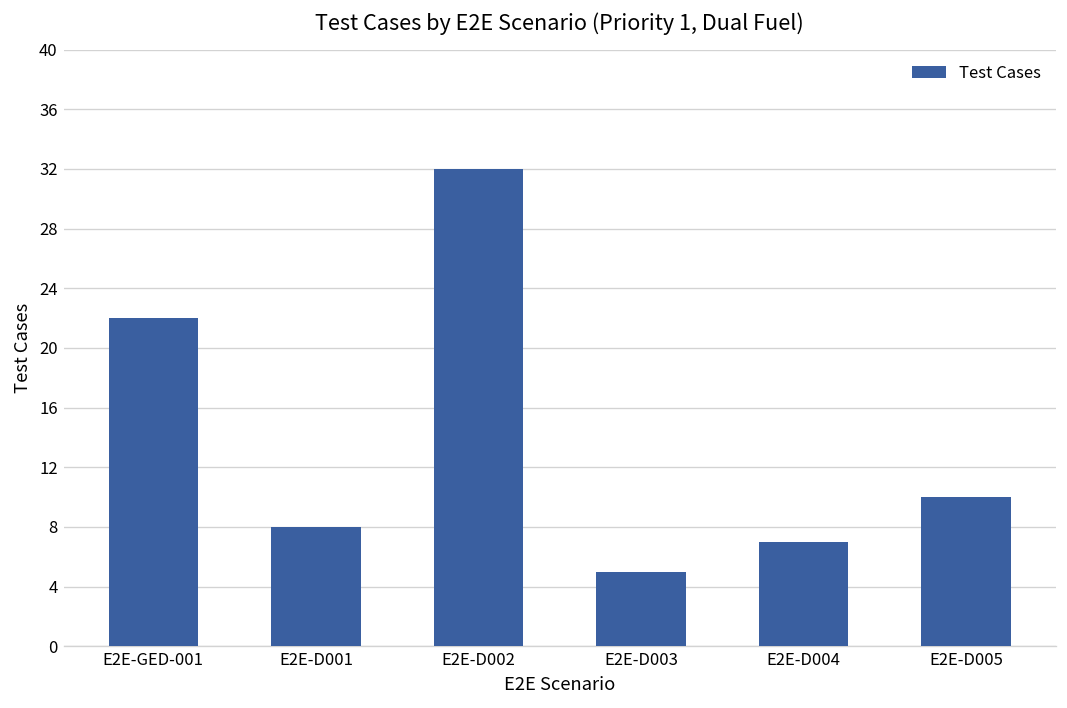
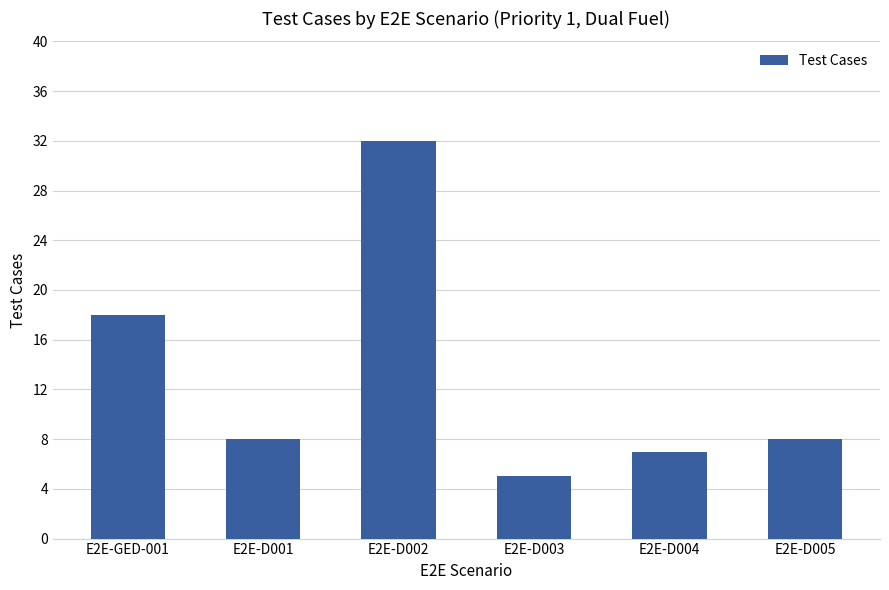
E2E-GED-001: 22 -> 18
E2E-D005: 10 -> 8
